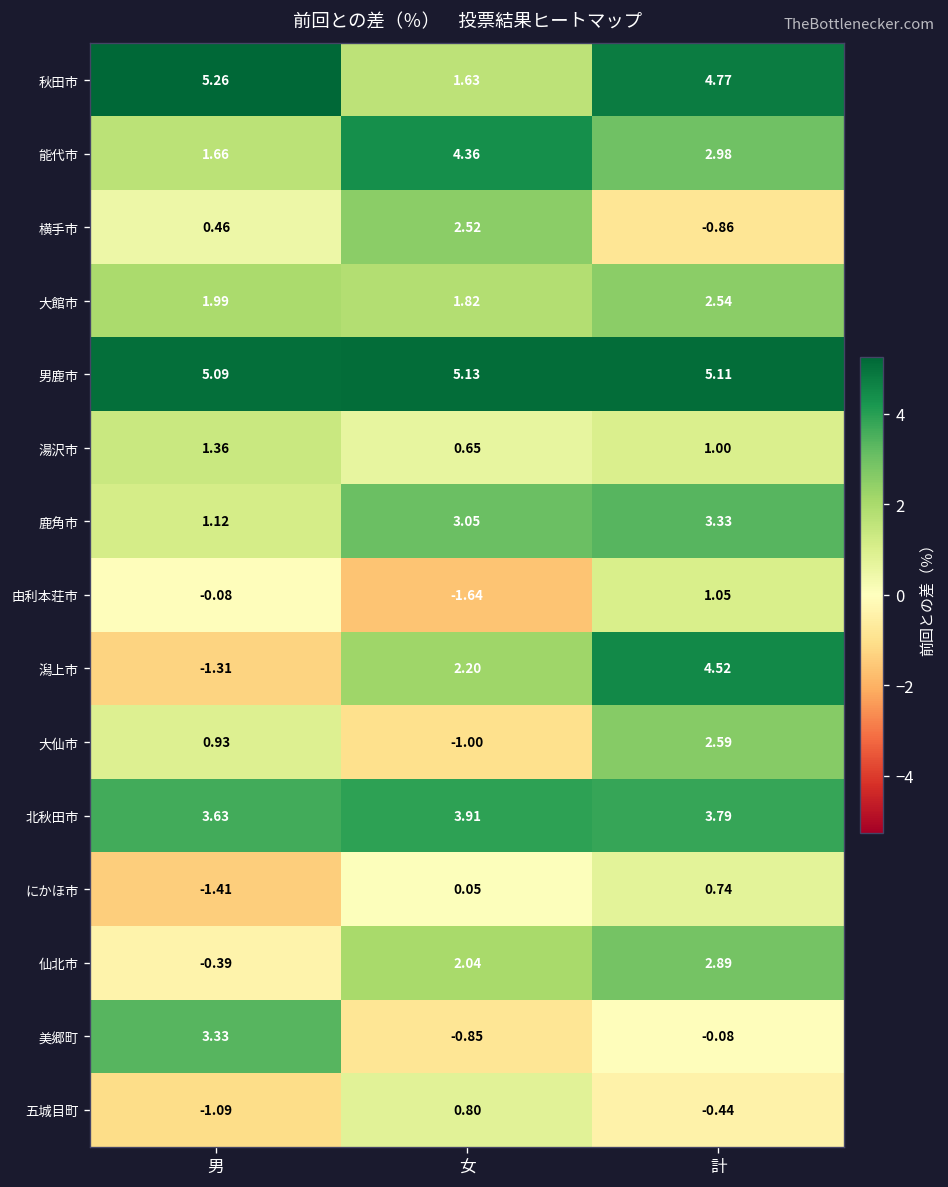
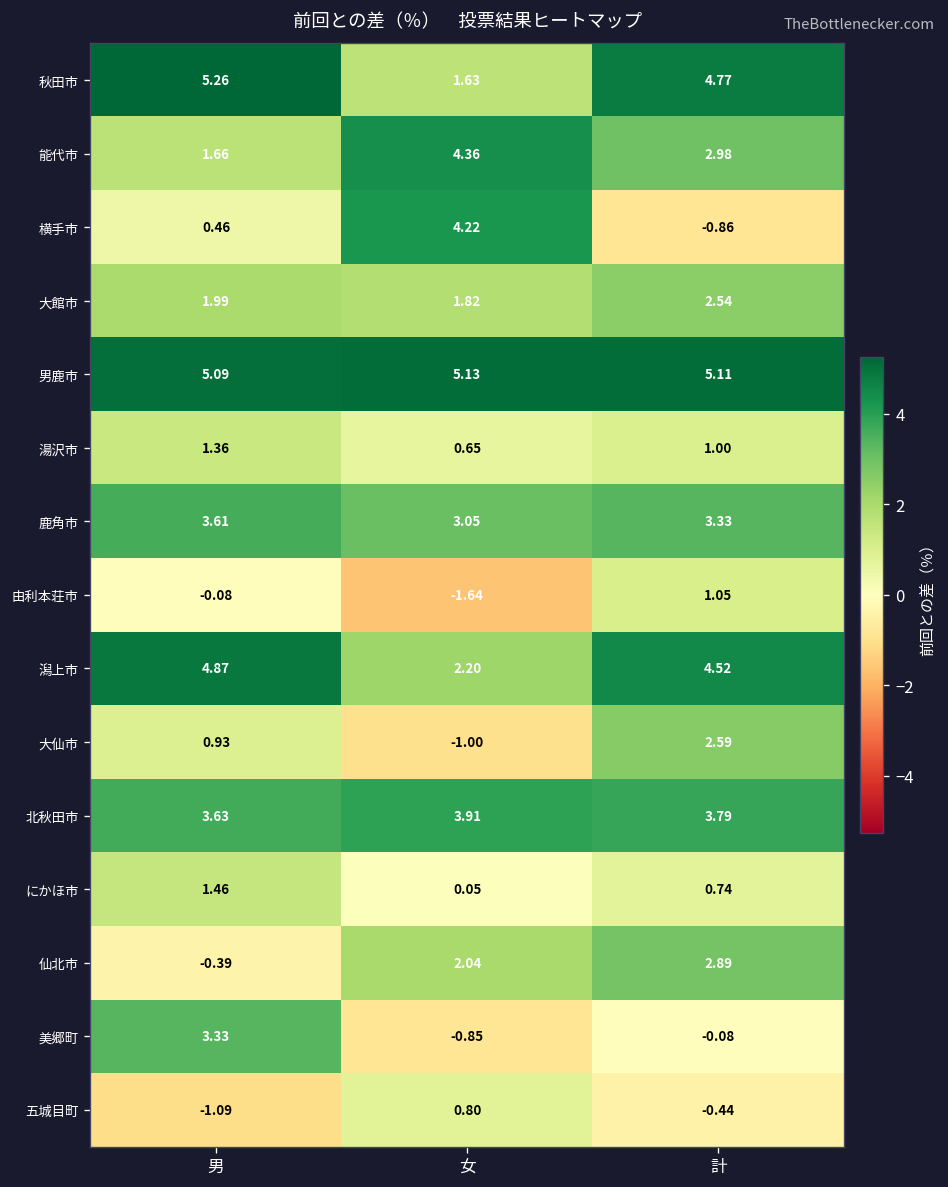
横手市, 女: 2.52 -> 4.22
鹿角市, 男: 1.12 -> 3.61
潟上市, 男: -1.31 -> 4.87
にかほ市, 男: -1.41 -> 1.46
